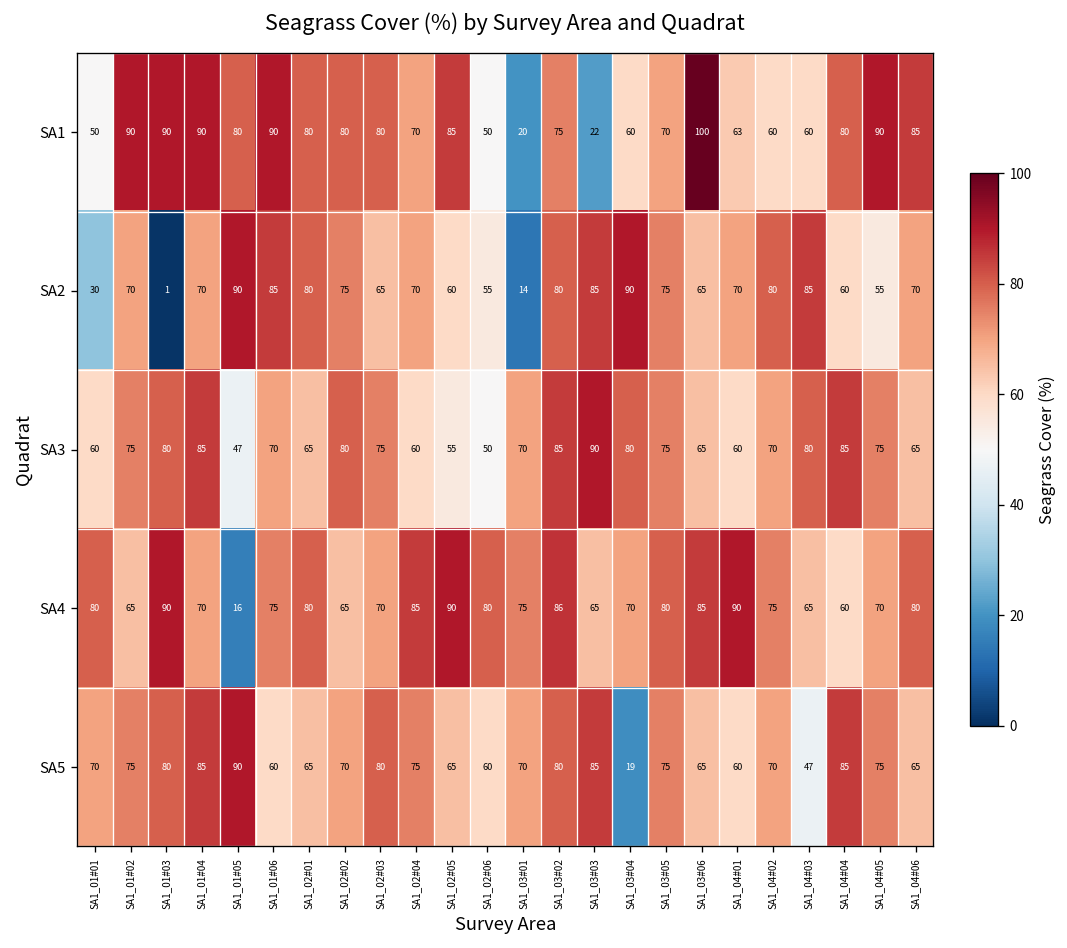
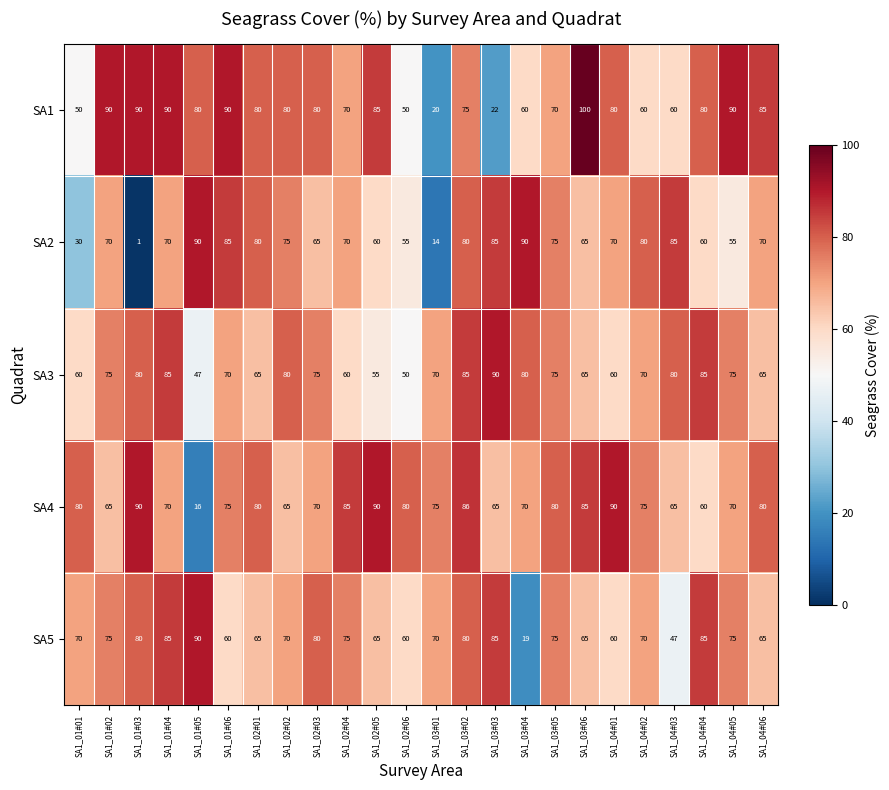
SA1, SA1_04#01: 63 -> 80
